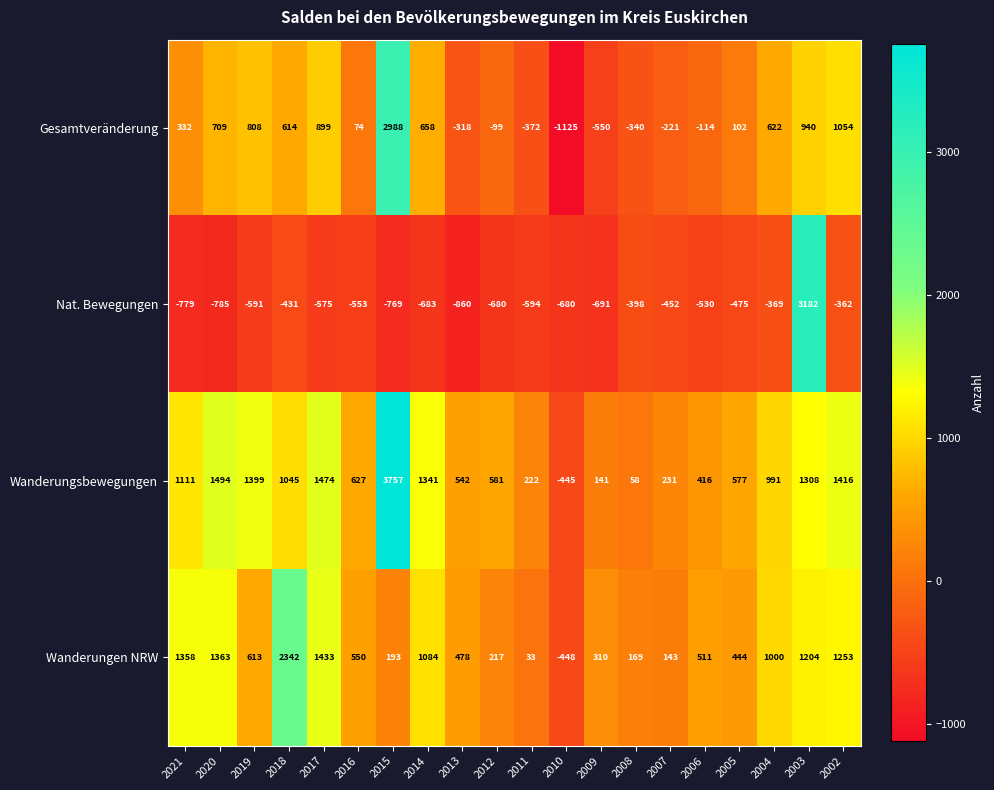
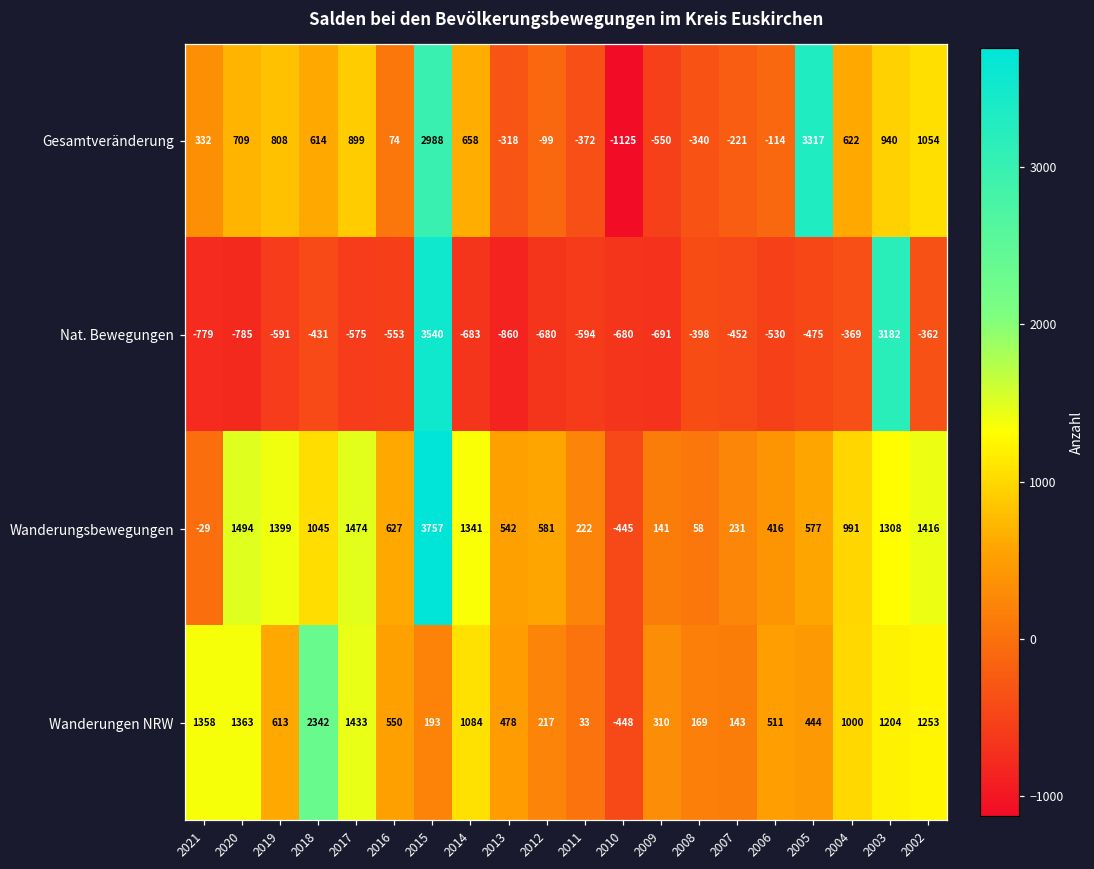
Gesamtveränderung, 2005: 102 -> 3317
Nat. Bewegungen, 2015: -769 -> 3540
Wanderungsbewegungen, 2021: 1111 -> -29
